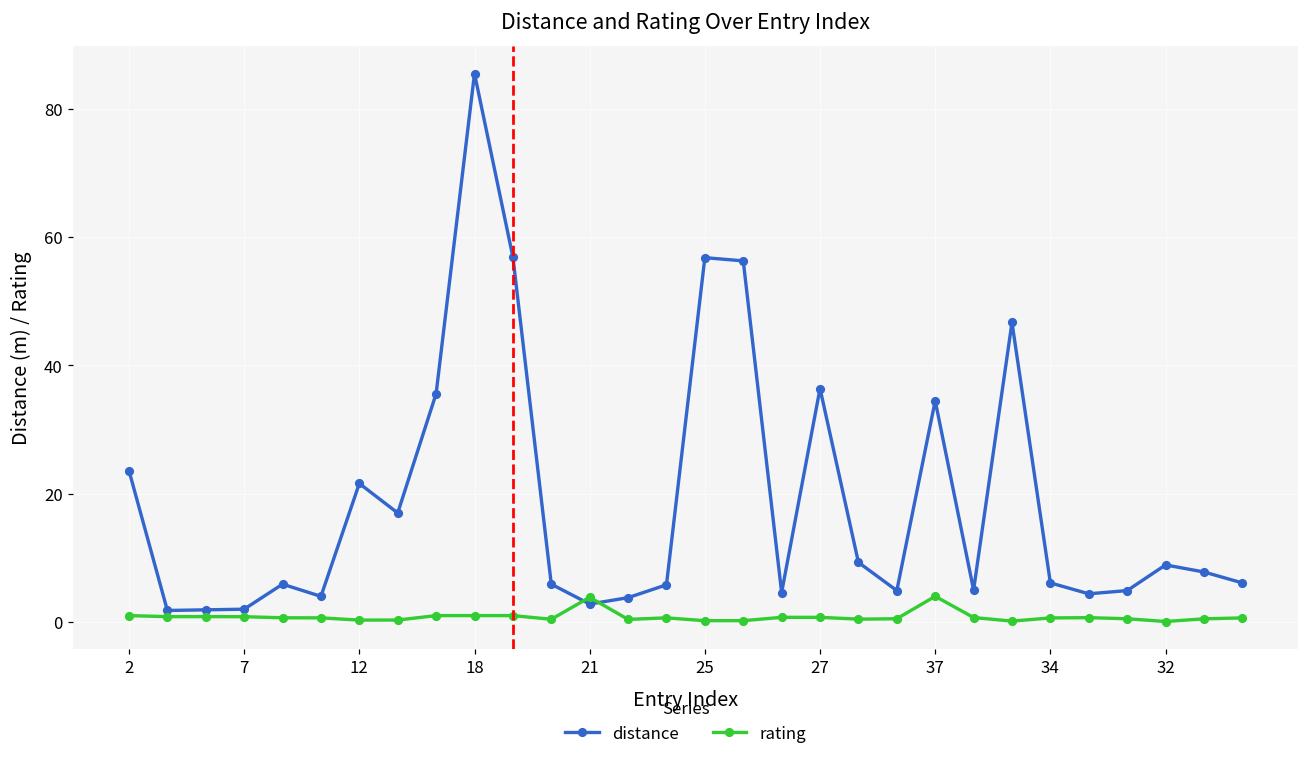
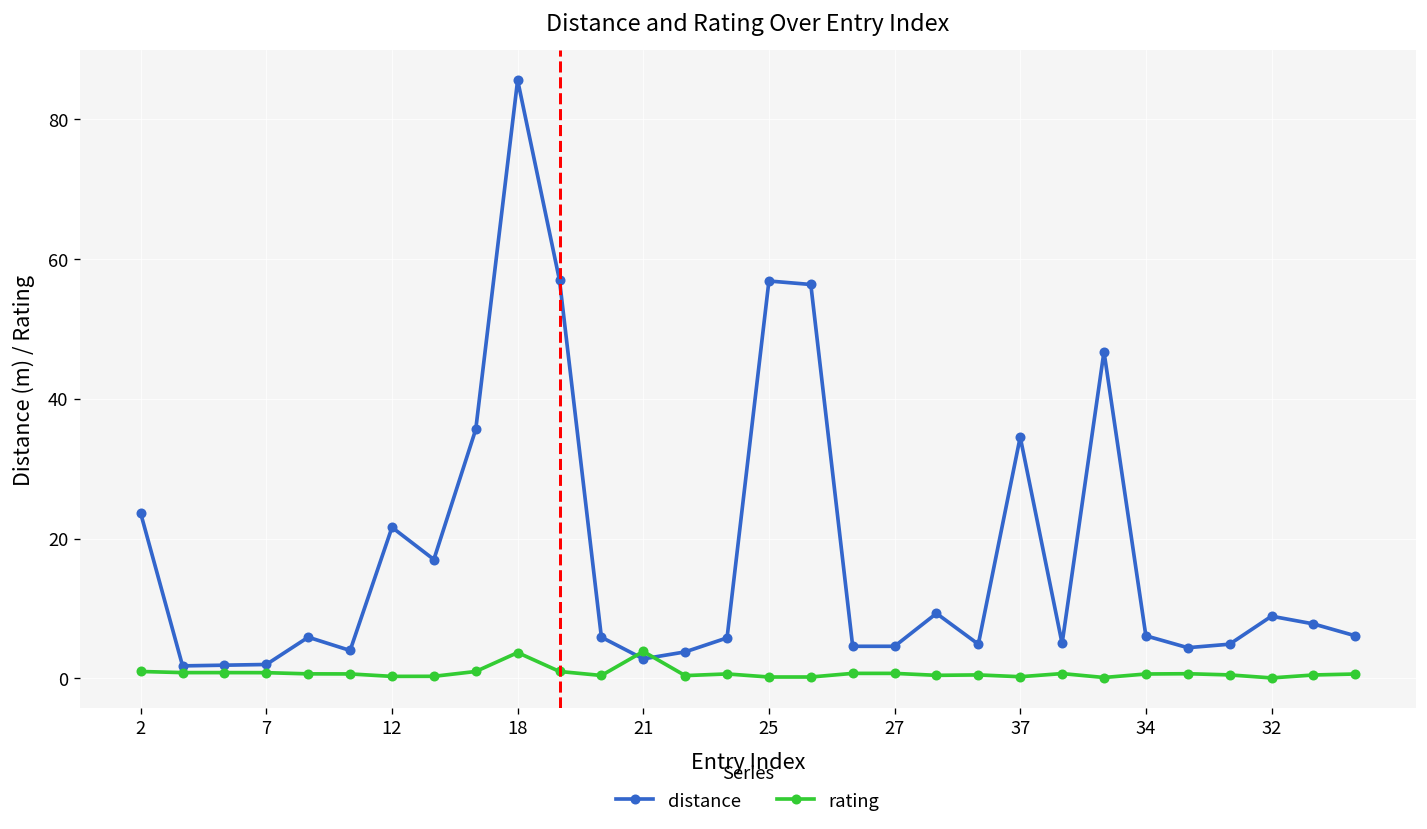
rating, 18: 1 -> 4
distance, 27: 36 -> 5
rating, 37: 4 -> 0
